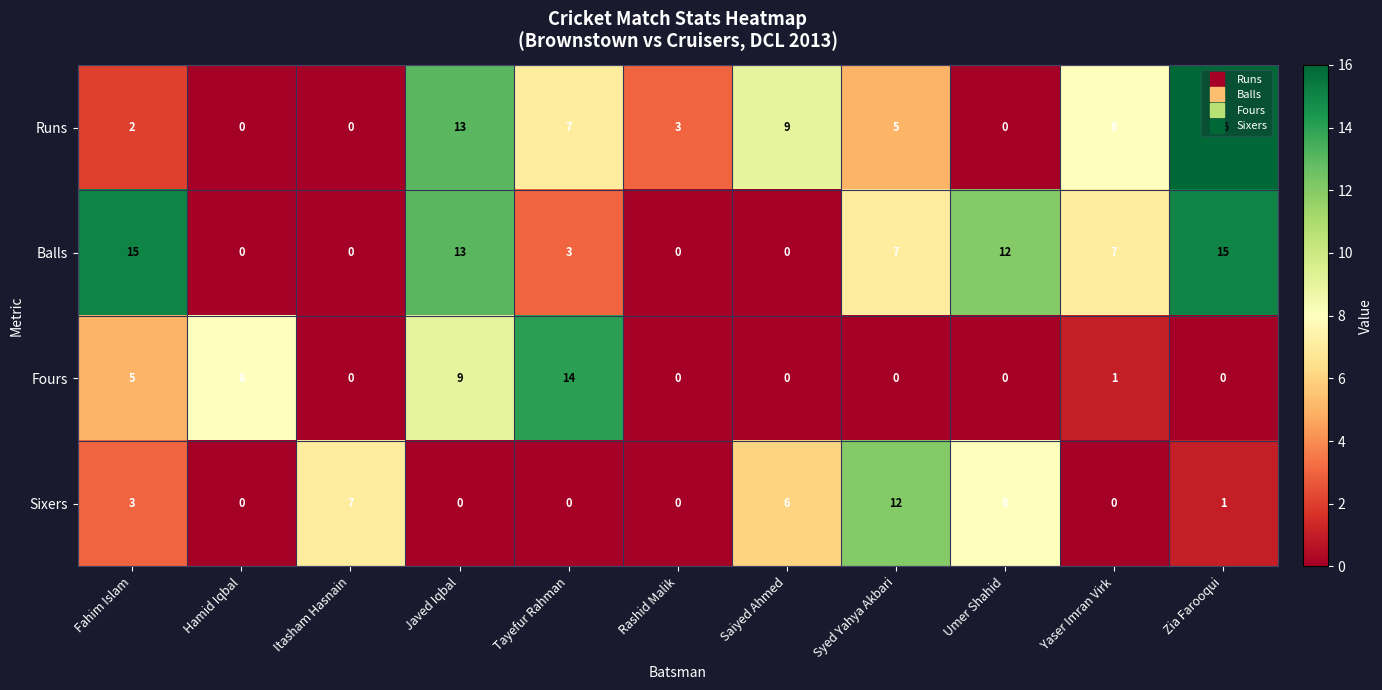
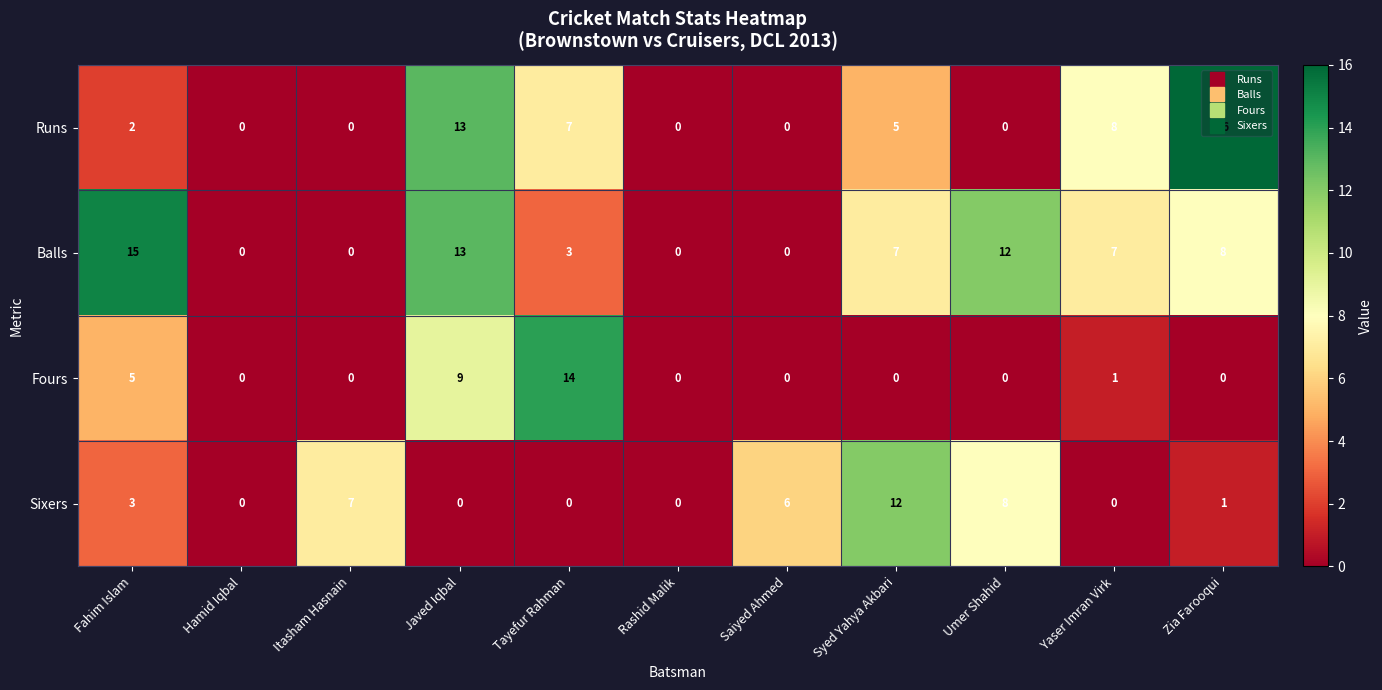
Runs, Rashid Malik: 3 -> 0
Runs, Saiyed Ahmed: 9 -> 0
Balls, Zia Farooqui: 15 -> 8
Fours, Hamid Iqbal: 8 -> 0
